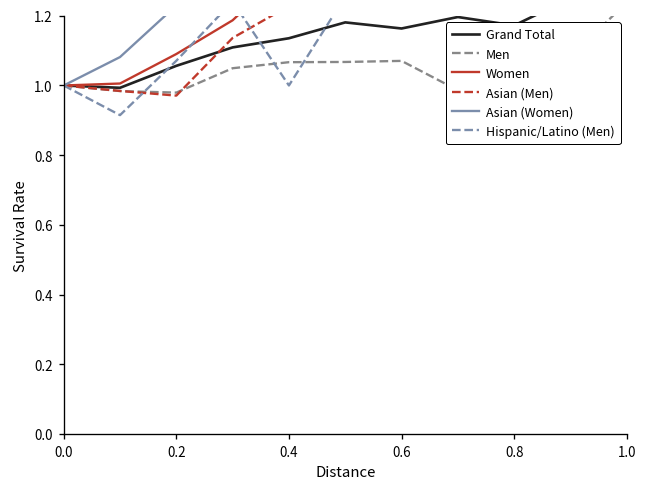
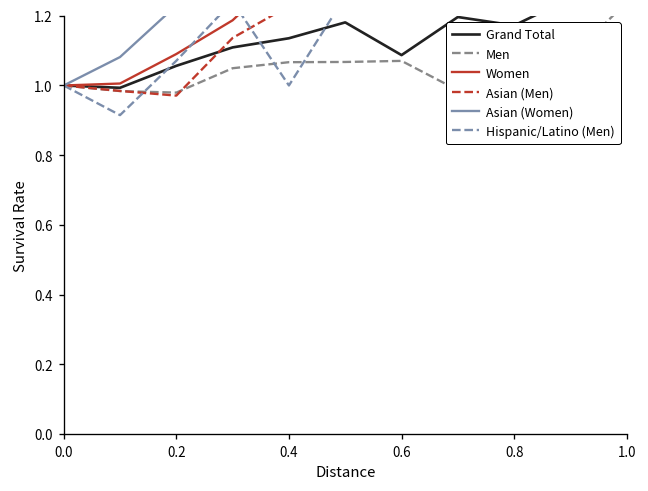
Grand Total, 0.6: 1.16 -> 1.09
